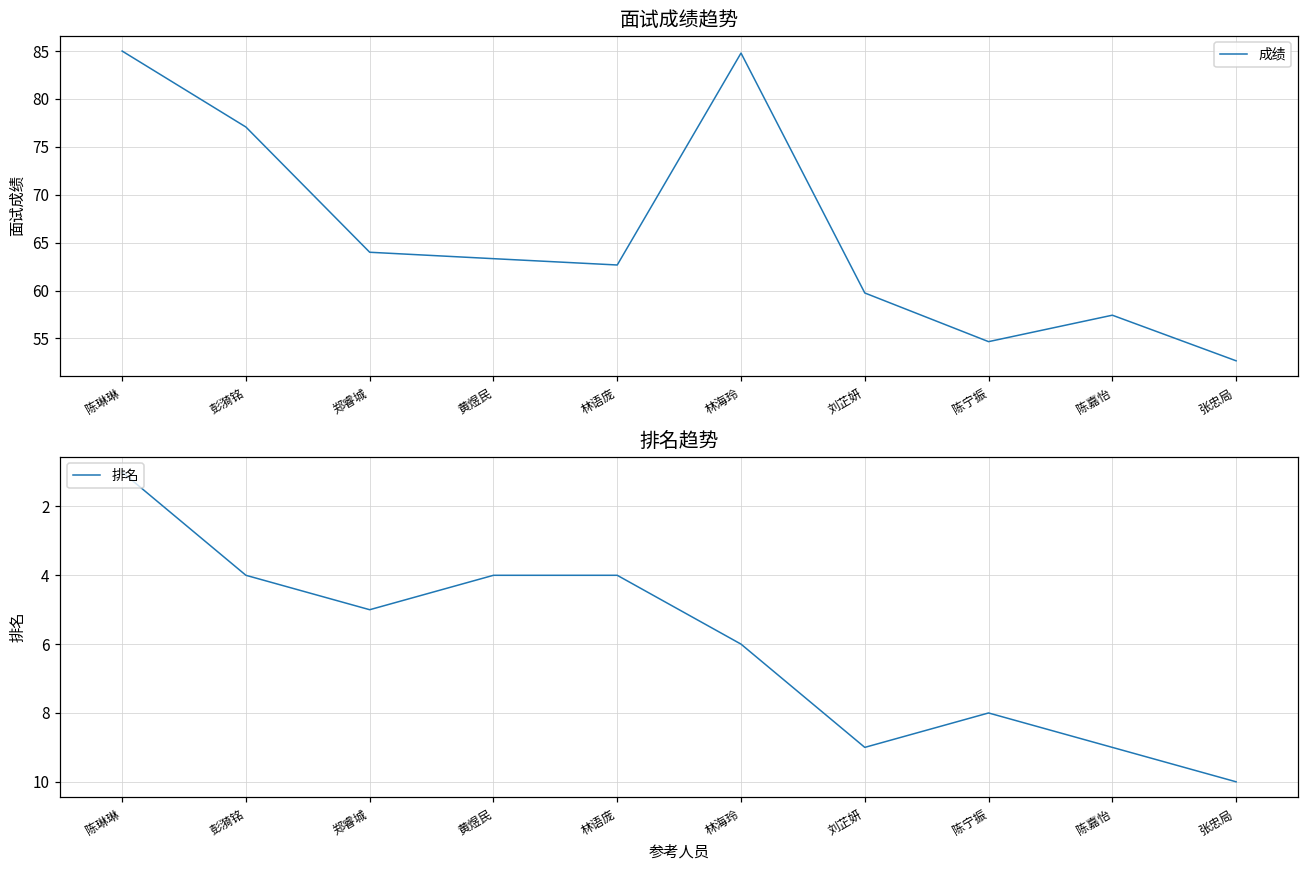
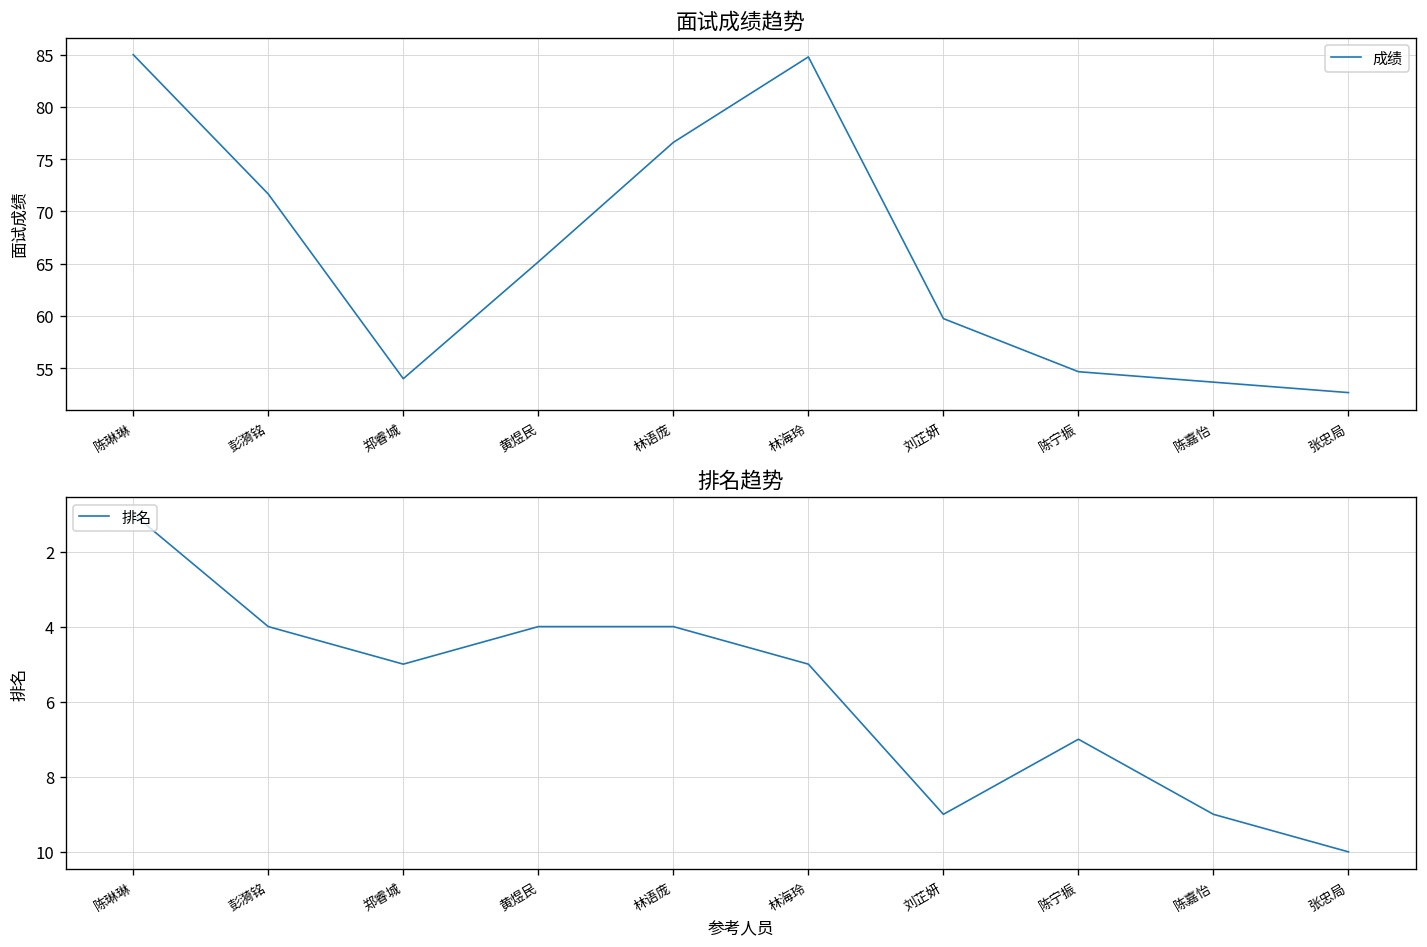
面试成绩趋势, 彭漪铭: 77 -> 72
面试成绩趋势, 郑睿城: 64 -> 54
面试成绩趋势, 黄煜民: 63 -> 65
面试成绩趋势, 林语庞: 63 -> 77
面试成绩趋势, 陈嘉怡: 57 -> 54
排名趋势, 林海玲: 6 -> 5
排名趋势, 陈宁振: 8 -> 7
